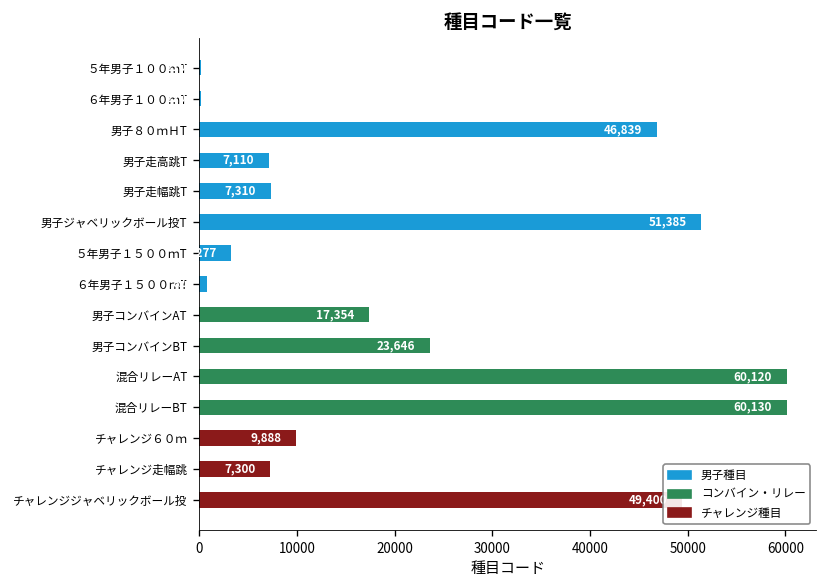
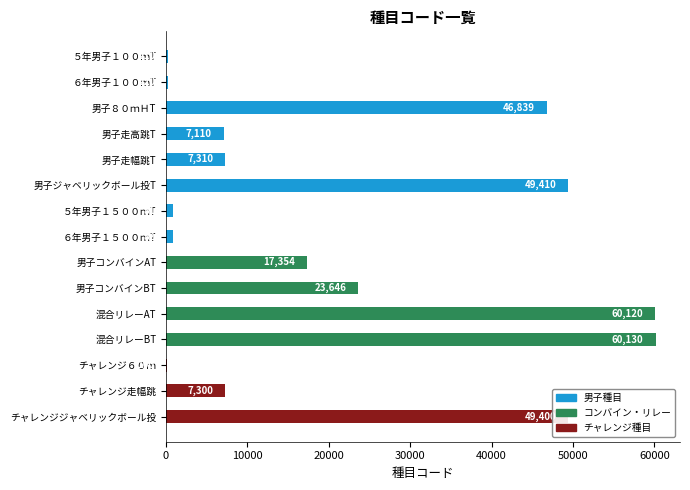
男子ジャベリックボール投T: 51,385 -> 49,410
５年男子１５００ｍT: 3000 -> 1000
チャレンジ６０ｍ: 10000 -> 0
